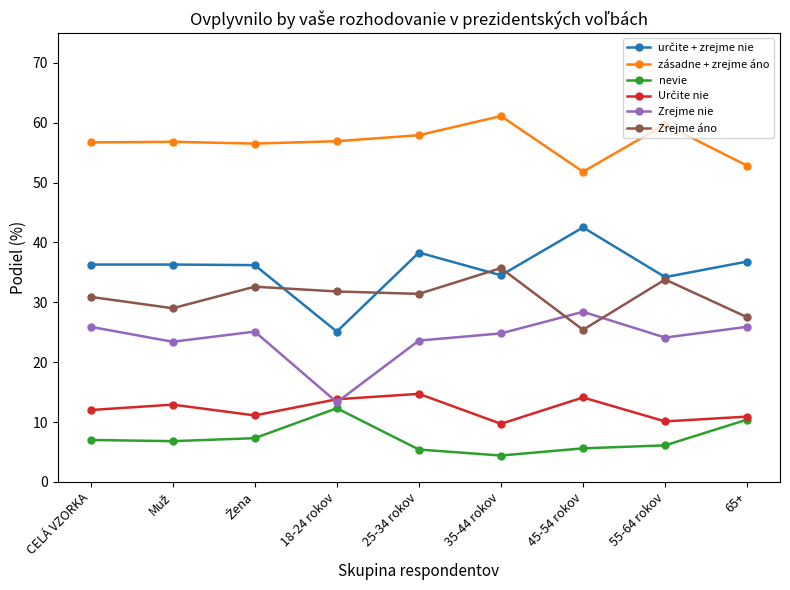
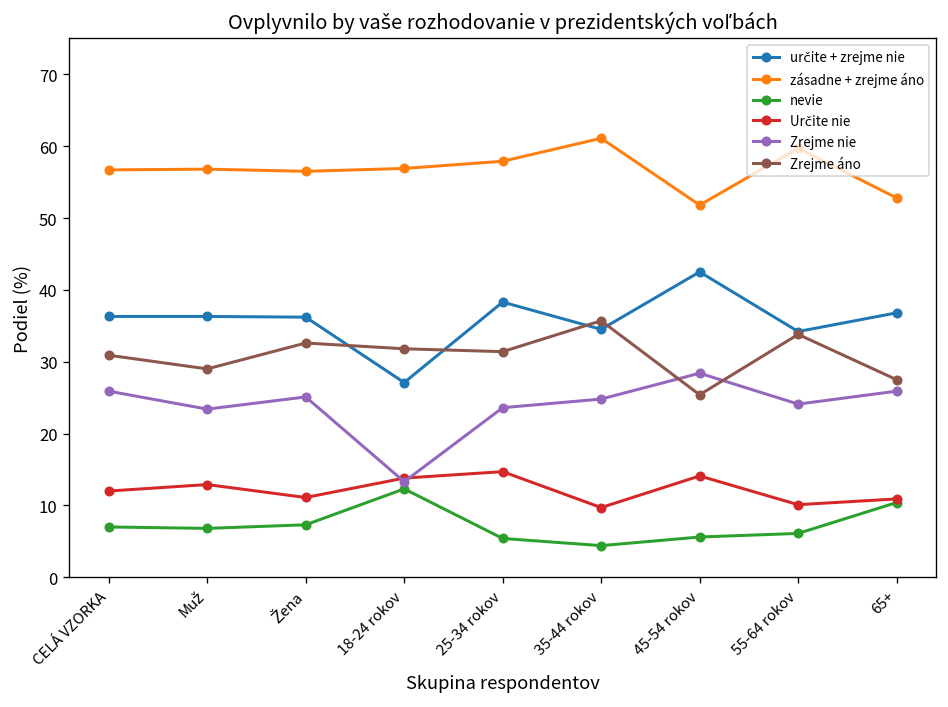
určite + zrejme nie, 18-24 rokov: 25 -> 27
